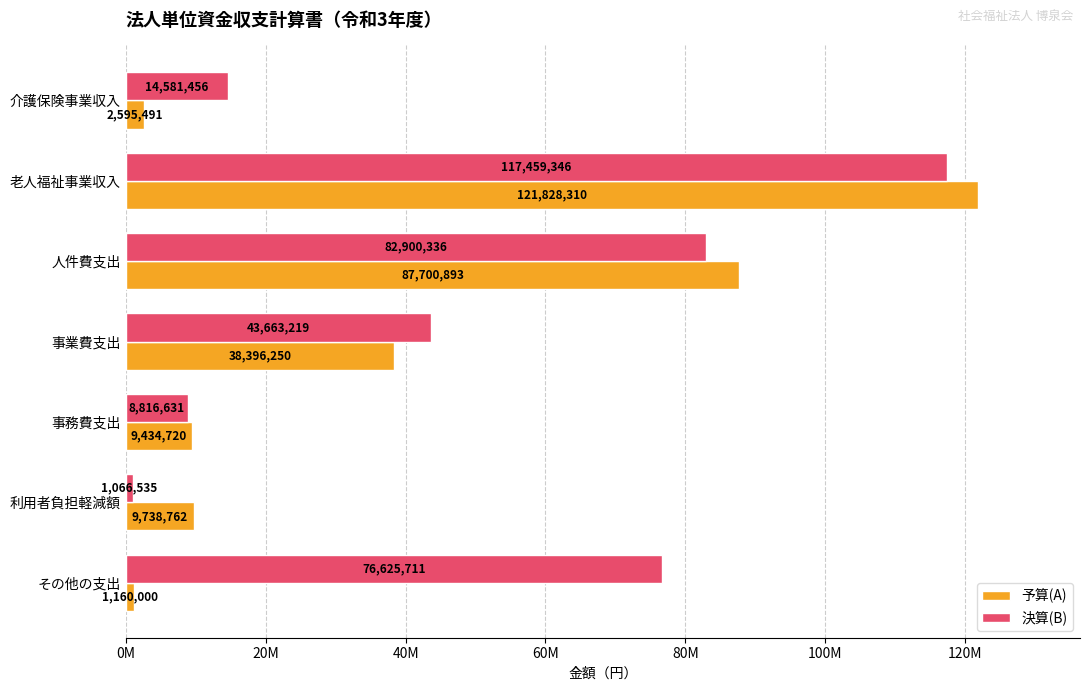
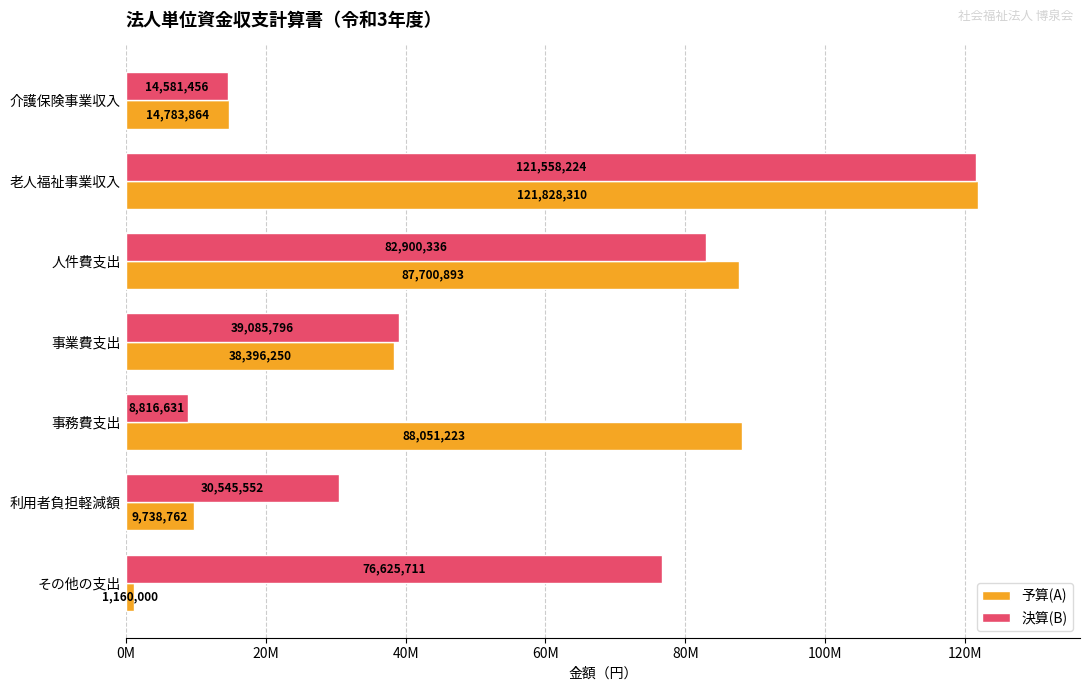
予算(A), 介護保険事業収入: 2,595,491 -> 14,783,864
決算(B), 老人福祉事業収入: 117,459,346 -> 121,558,224
決算(B), 事業費支出: 43,663,219 -> 39,085,796
予算(A), 事務費支出: 9,434,720 -> 88,051,223
決算(B), 利用者負担軽減額: 1,066,535 -> 30,545,552
